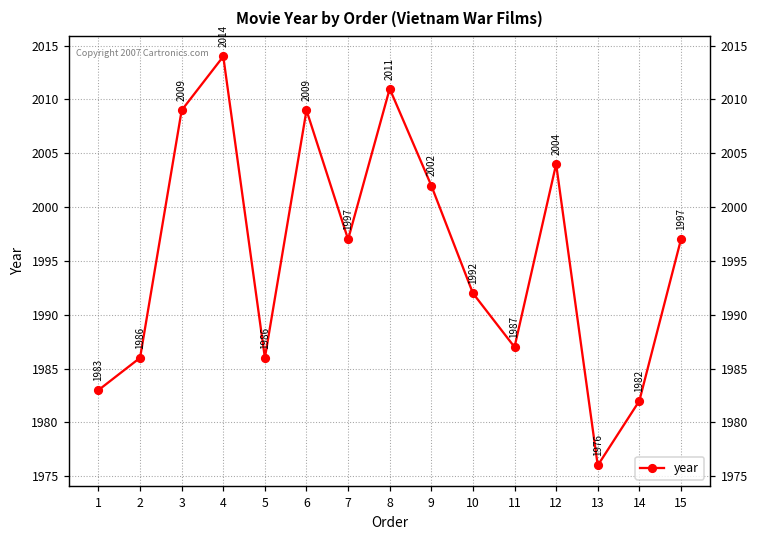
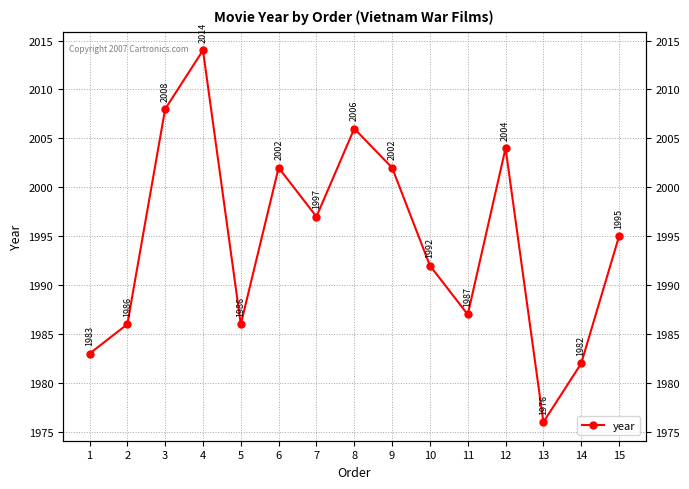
3: 2009 -> 2008
6: 2009 -> 2002
8: 2011 -> 2006
15: 1997 -> 1995
